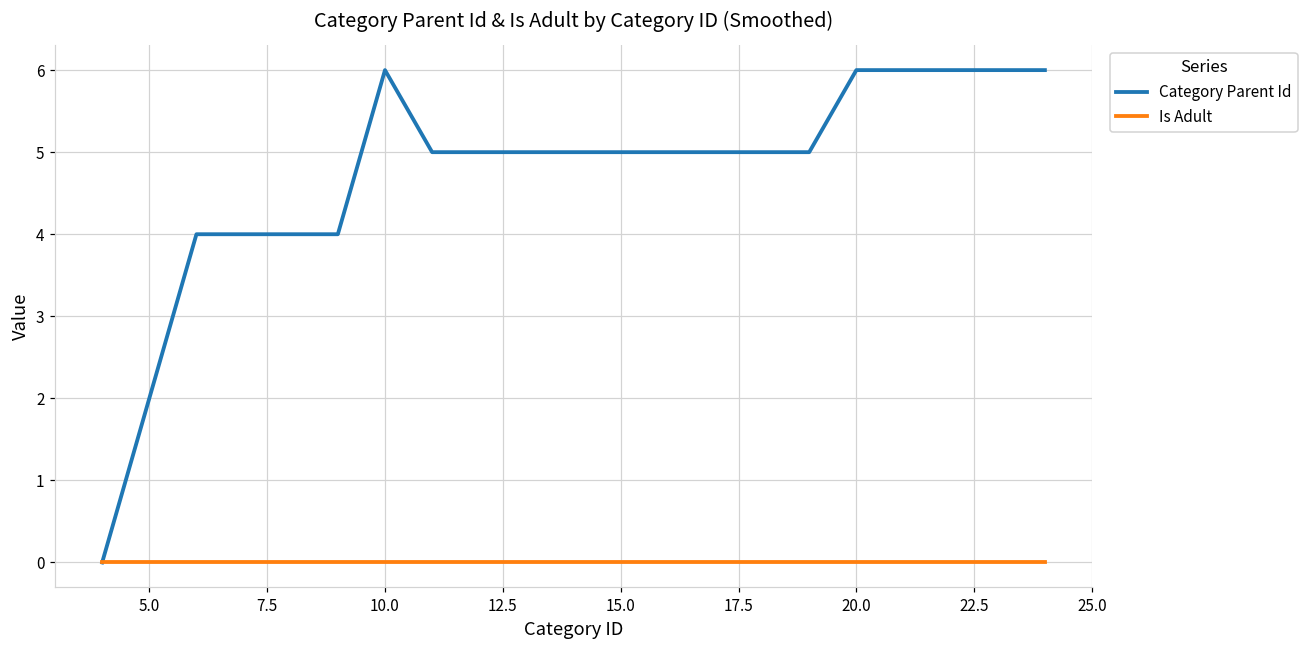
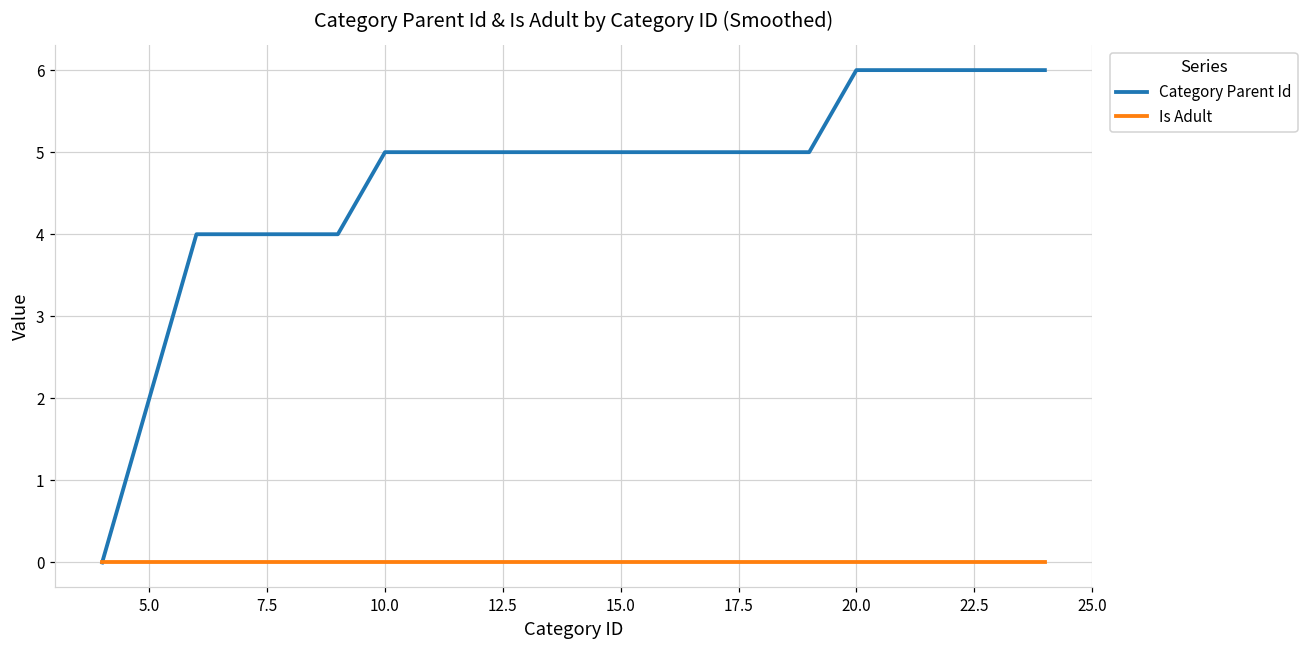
Category Parent Id, 10.0: 6 -> 5
